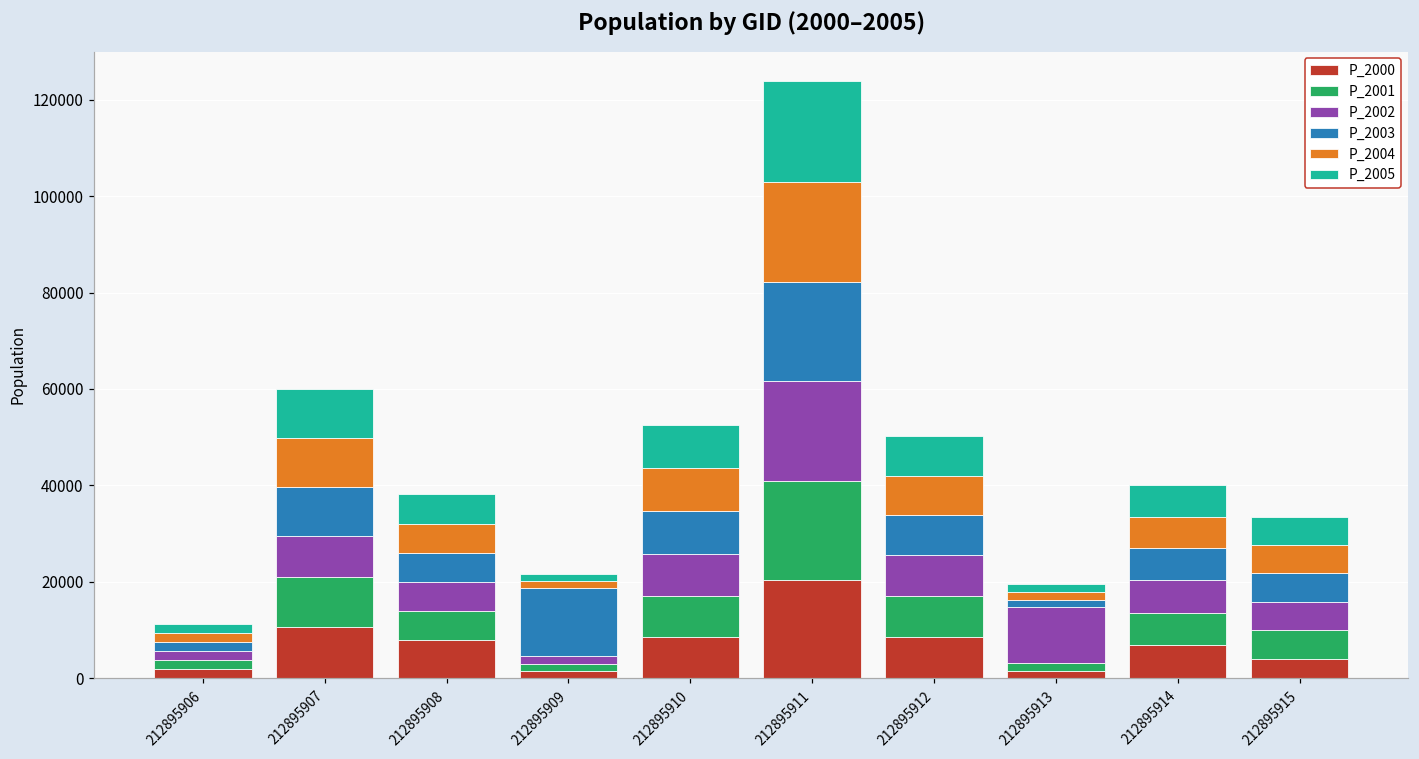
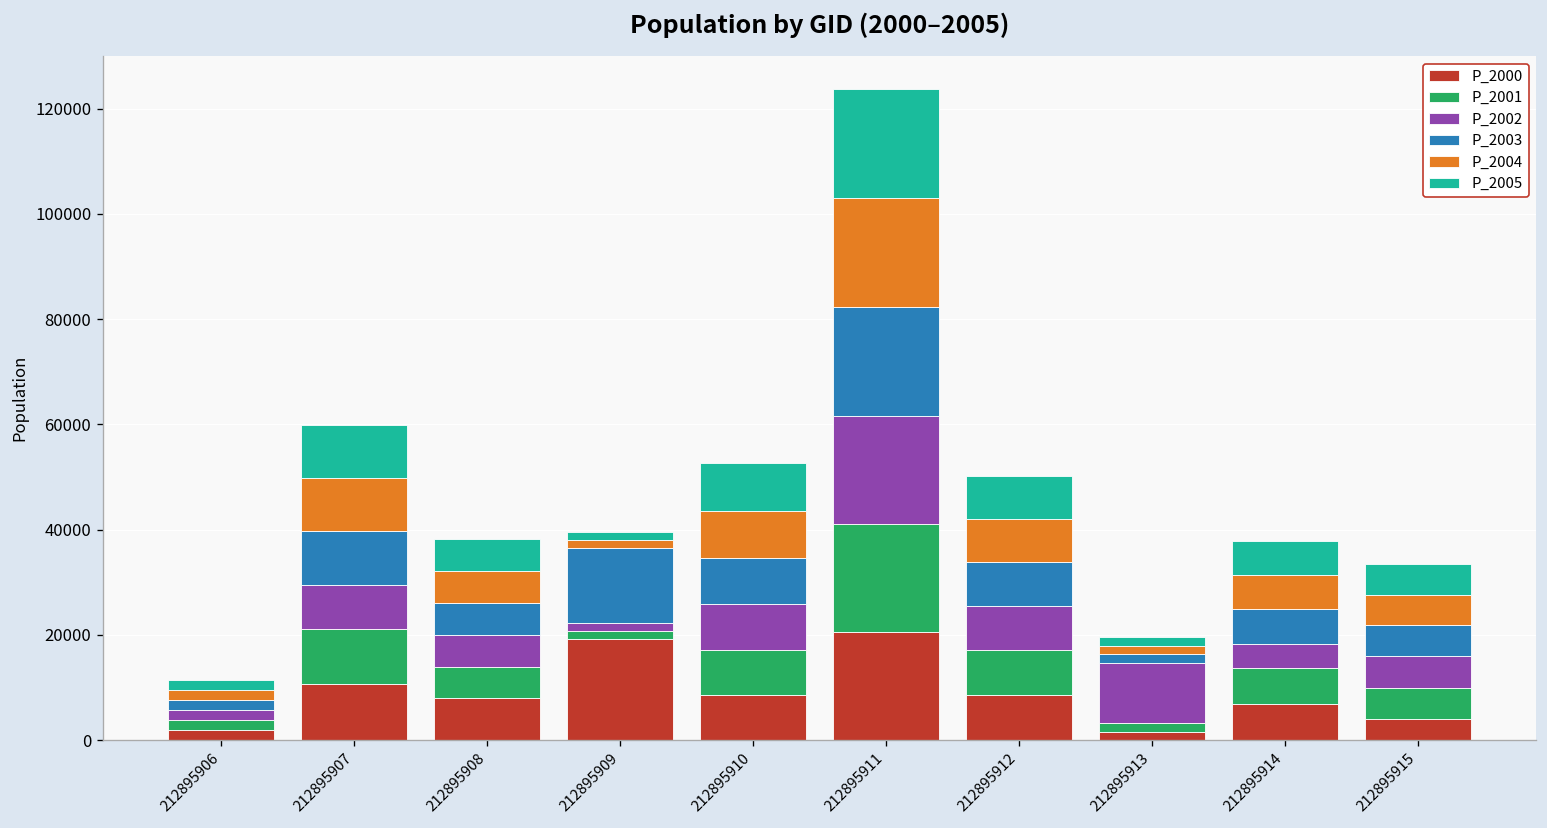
P_2000, 212895909: 2000 -> 19000
P_2002, 212895914: 7000 -> 5000
